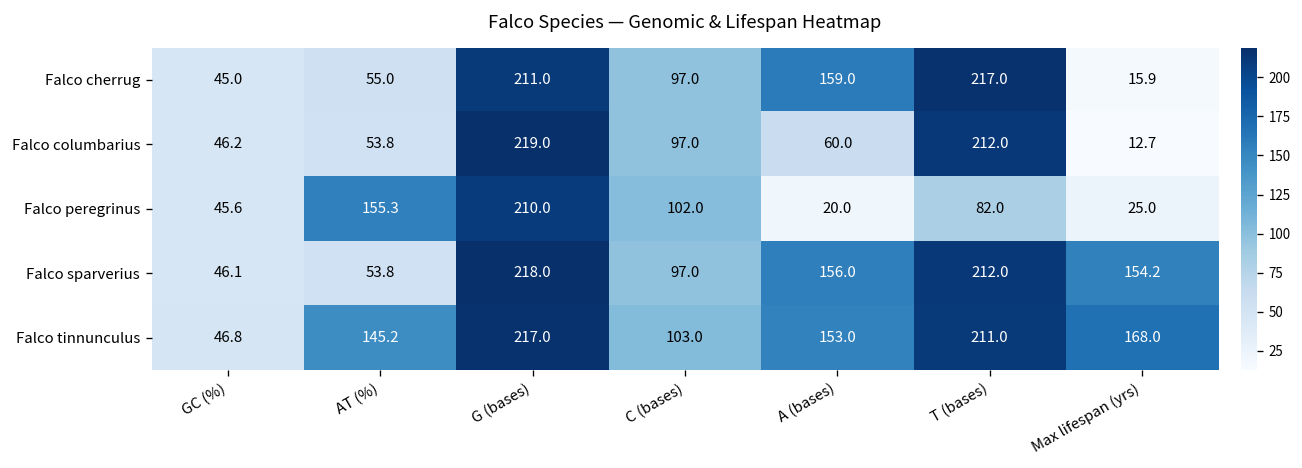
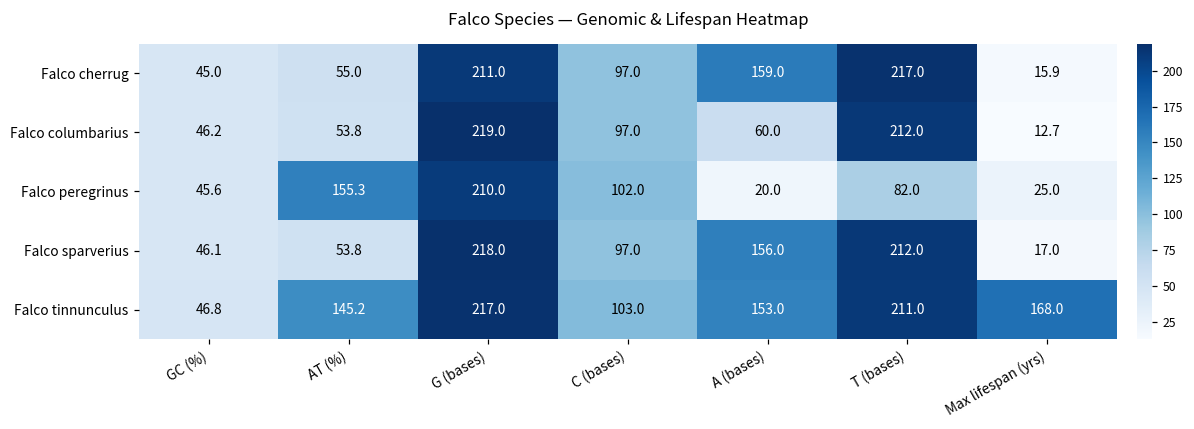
Falco sparverius, Max lifespan (yrs): 154.2 -> 17.0
